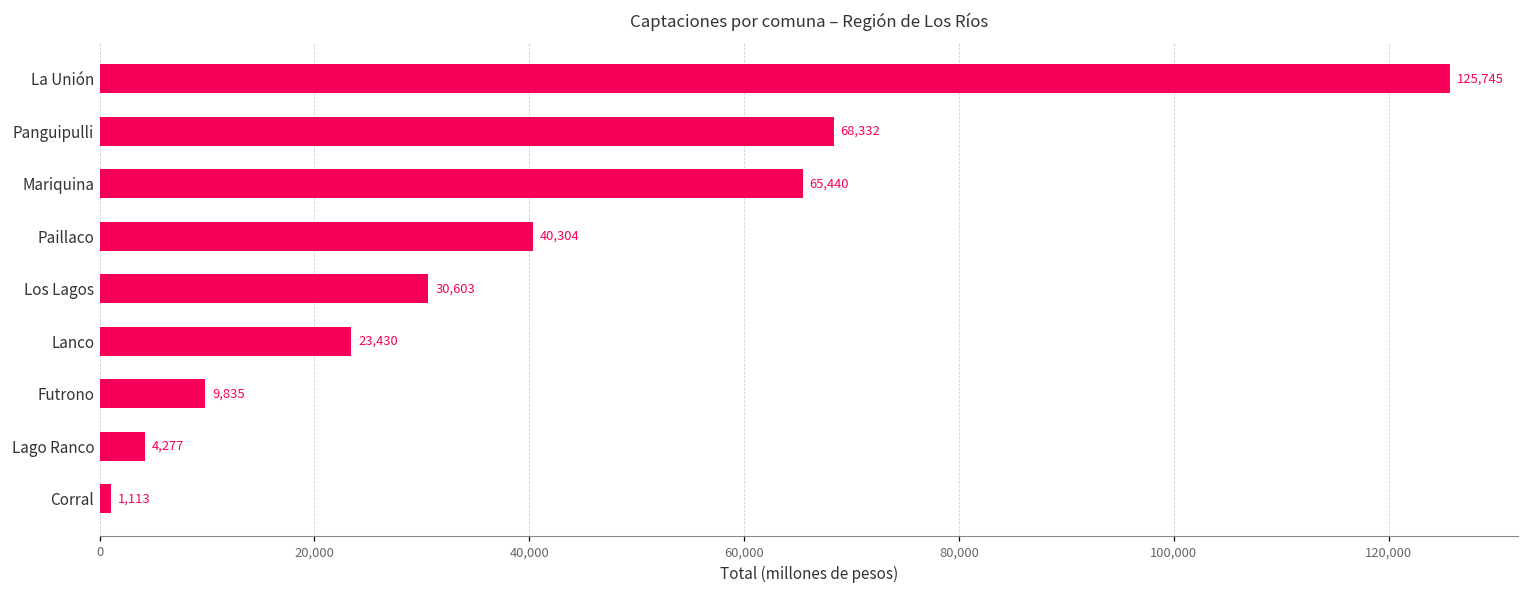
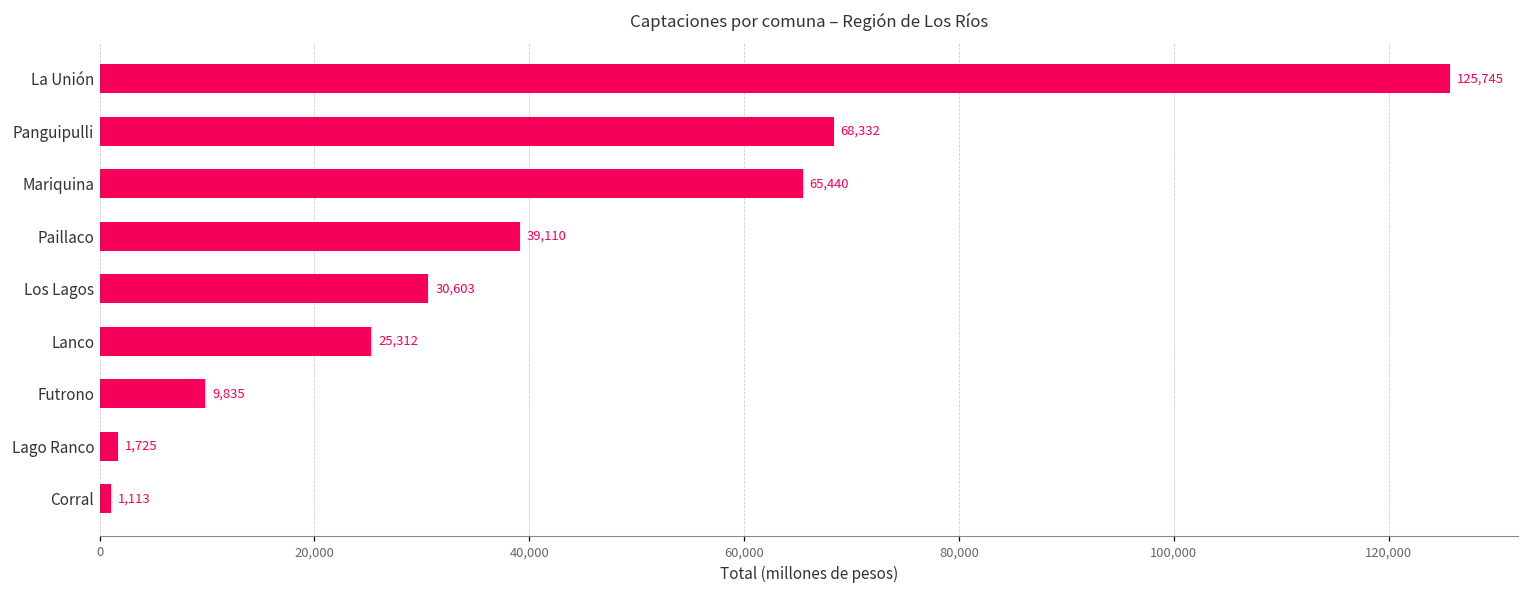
Paillaco: 40,304 -> 39,110
Lanco: 23,430 -> 25,312
Lago Ranco: 4,277 -> 1,725
